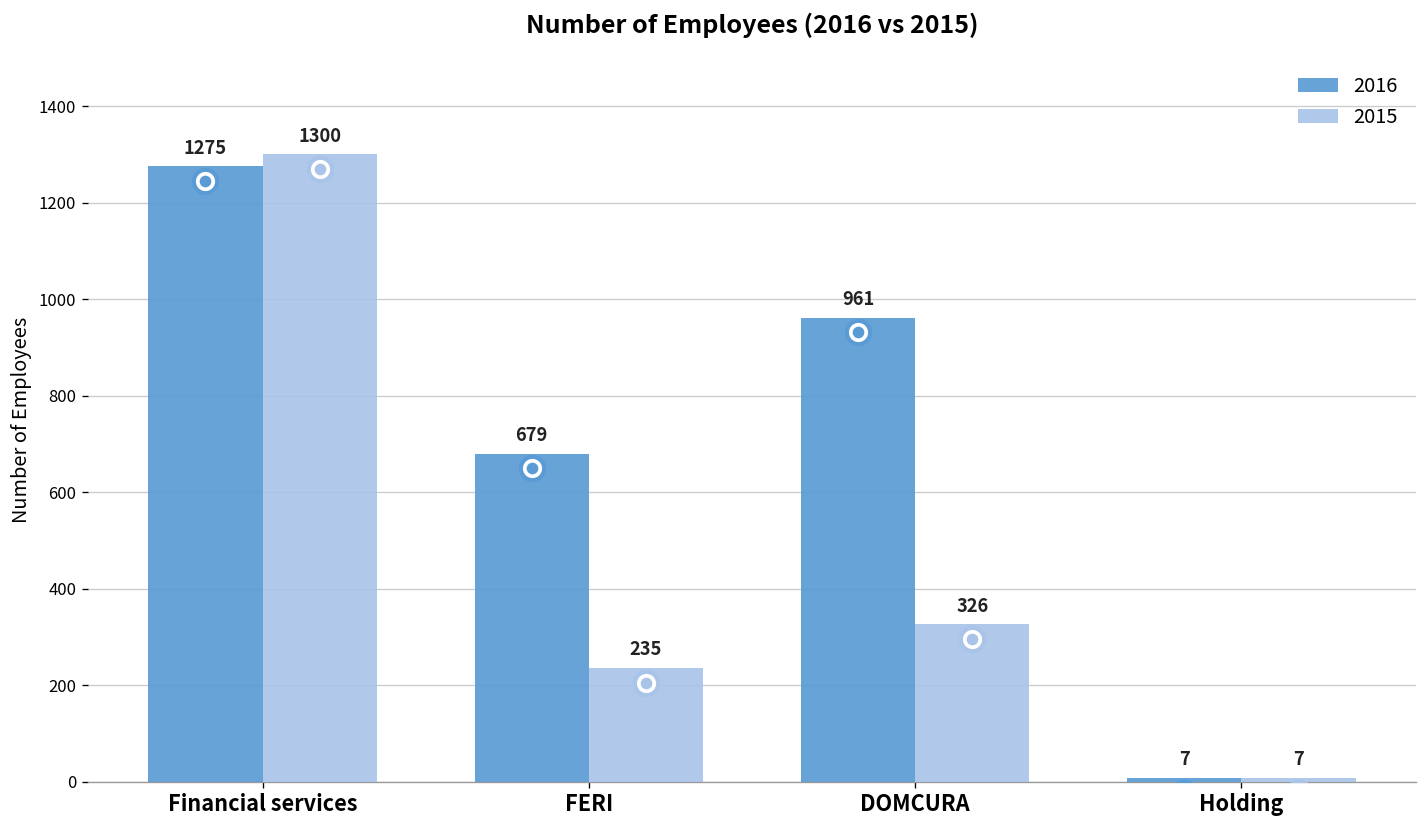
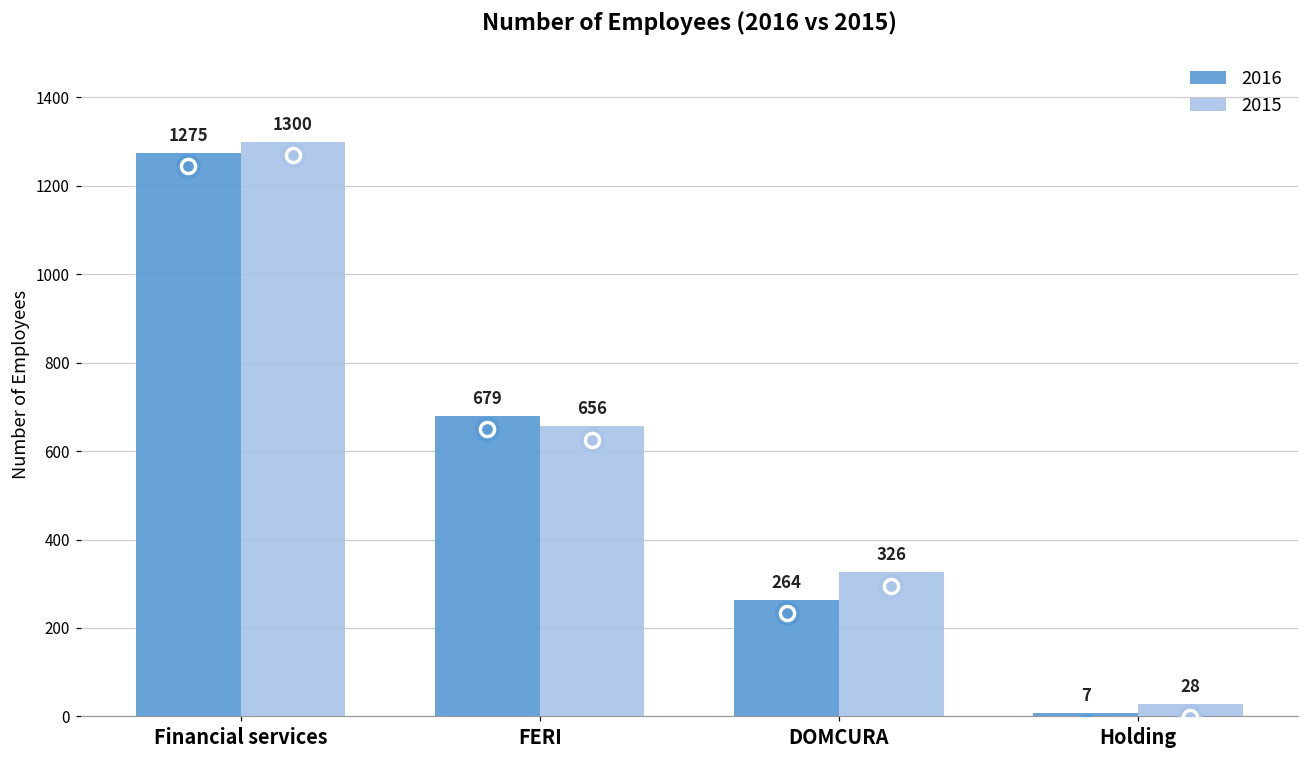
2015, FERI: 235 -> 656
2016, DOMCURA: 961 -> 264
2015, Holding: 7 -> 28
